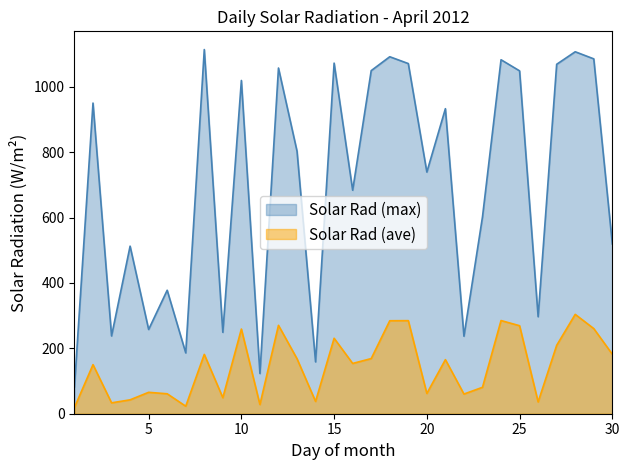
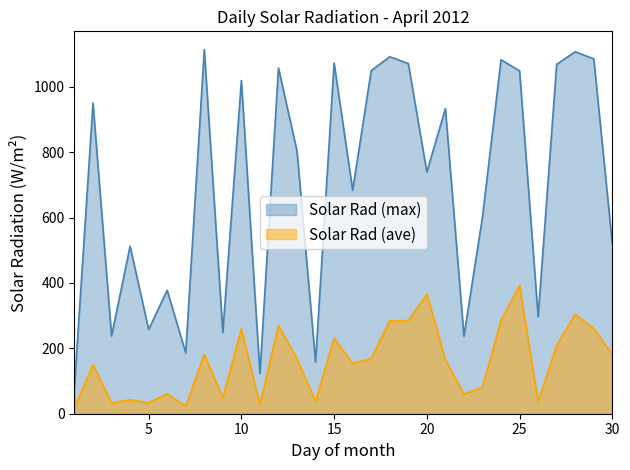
Solar Rad (ave), 5: 70 -> 30
Solar Rad (ave), 20: 60 -> 370
Solar Rad (ave), 25: 270 -> 390
